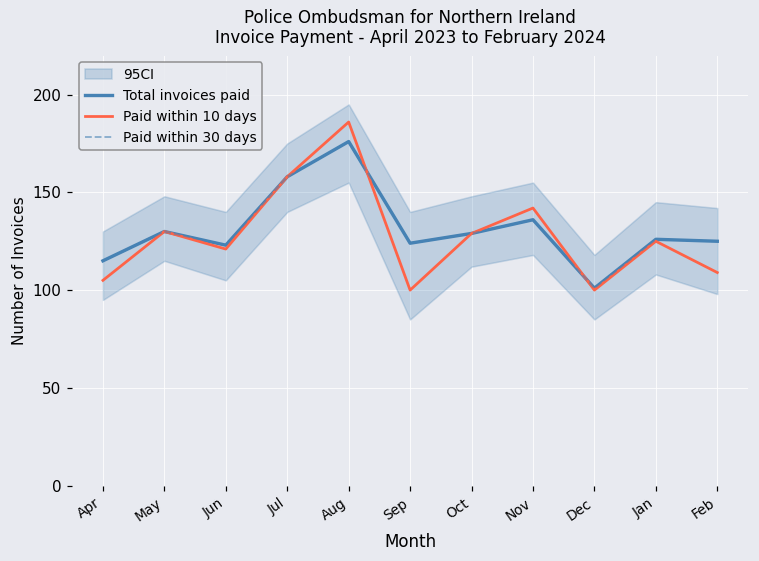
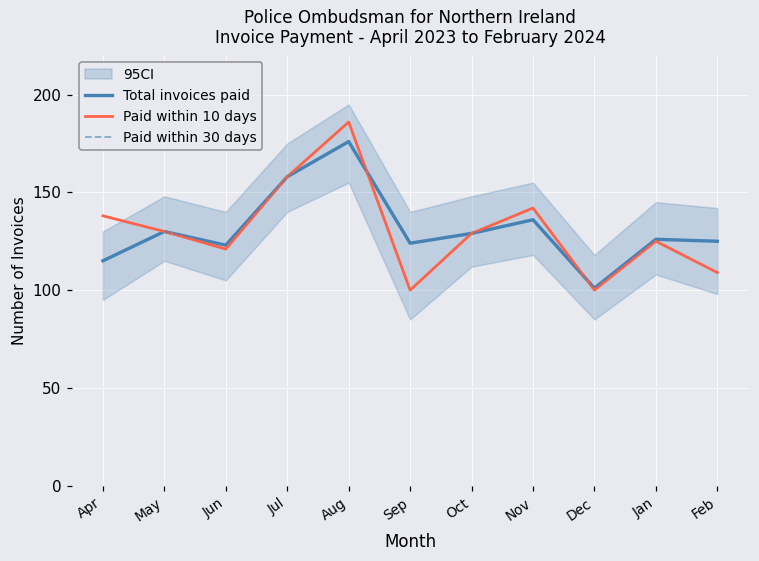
Paid within 10 days, Apr: 105 -> 138
